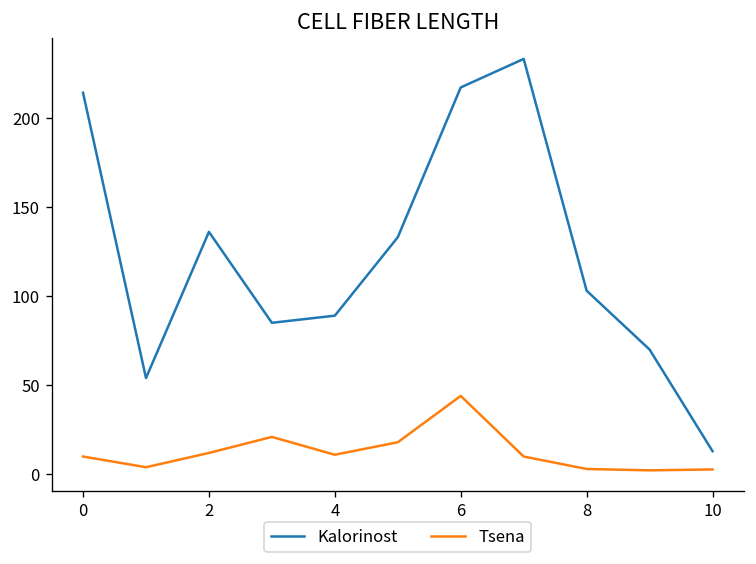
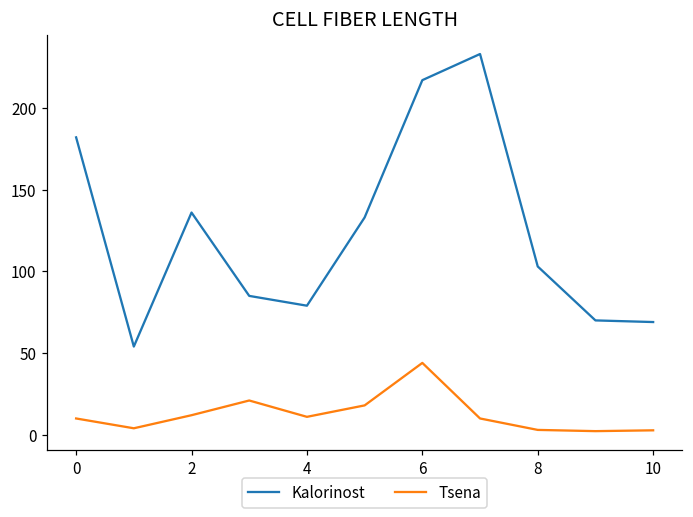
Kalorinost, 0: 214 -> 182
Kalorinost, 4: 89 -> 79
Kalorinost, 10: 13 -> 69
